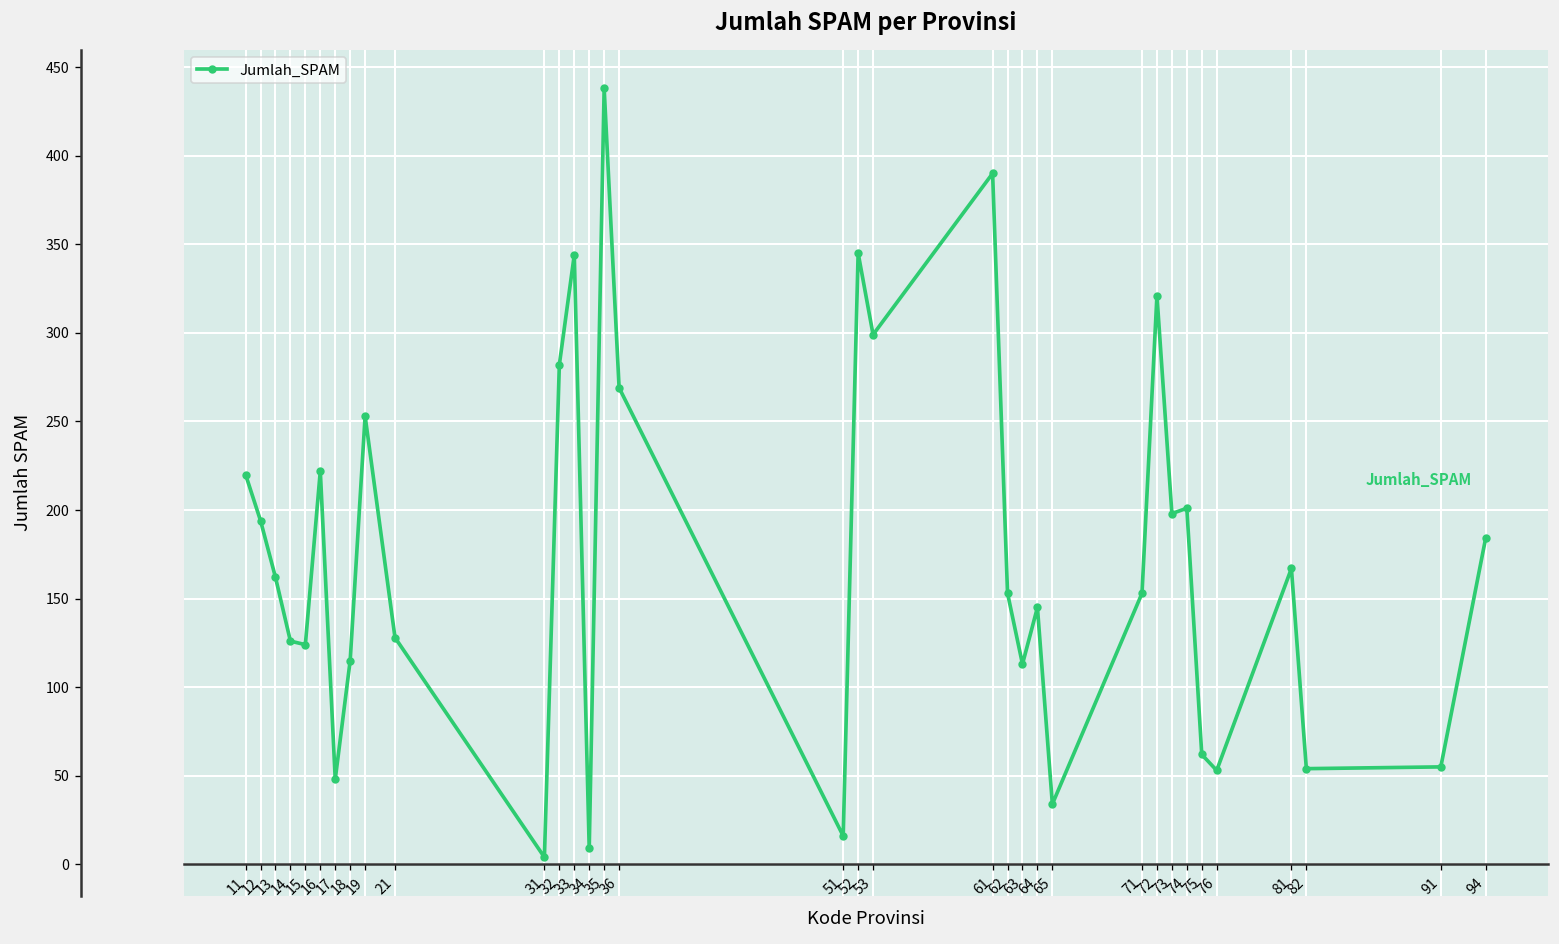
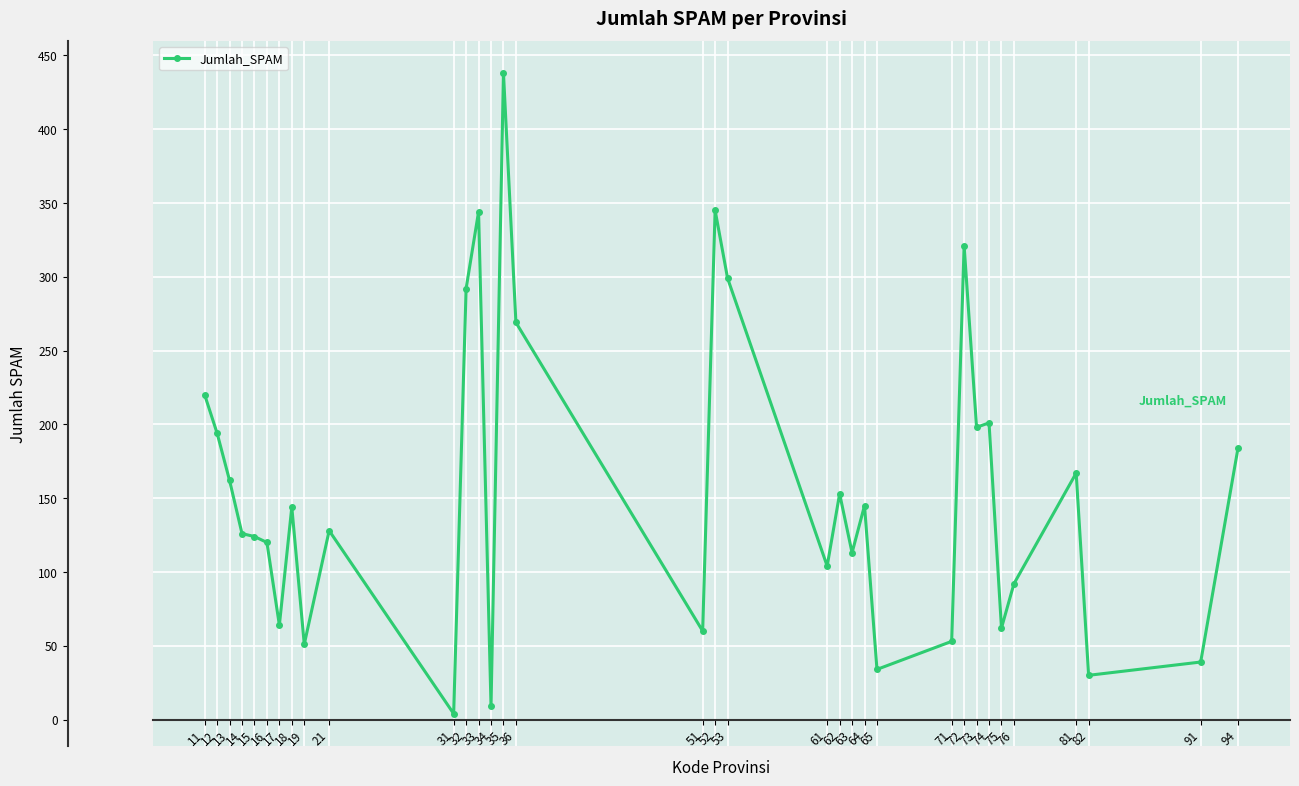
16: 222 -> 120
17: 48 -> 64
18: 115 -> 144
19: 253 -> 51
32: 282 -> 292
51: 16 -> 60
61: 390 -> 104
71: 153 -> 53
76: 53 -> 92
82: 54 -> 30
91: 55 -> 39
